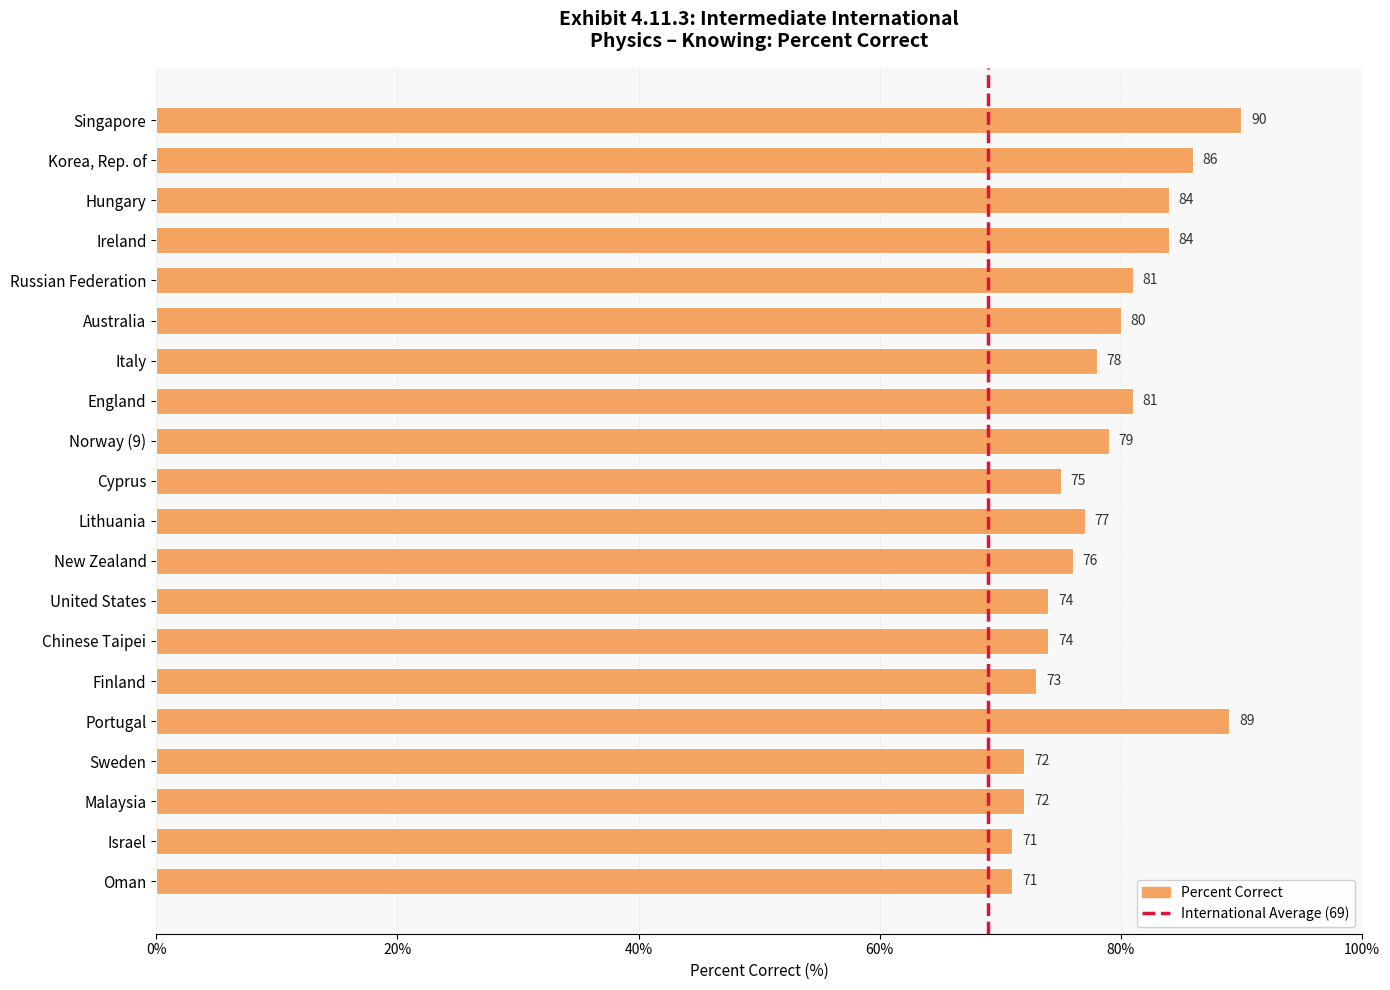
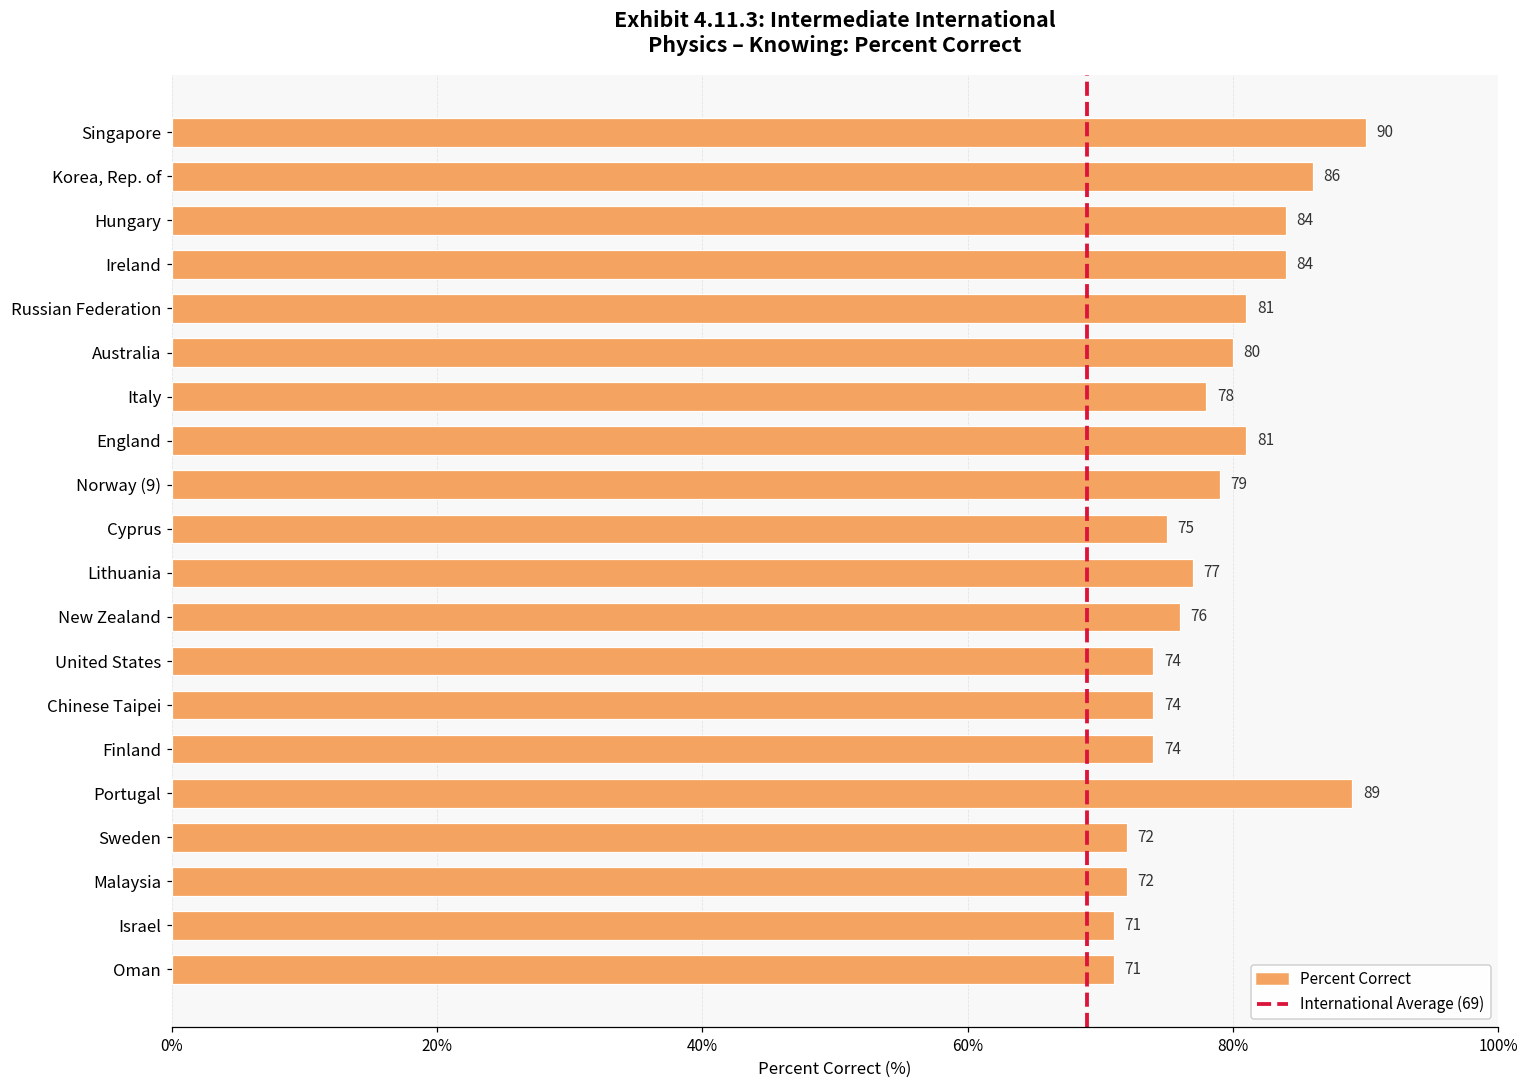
Finland: 73 -> 74
